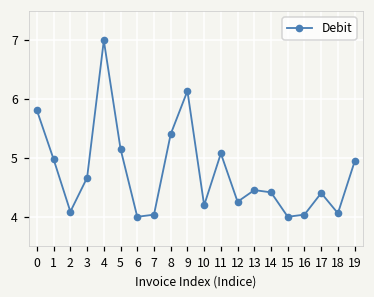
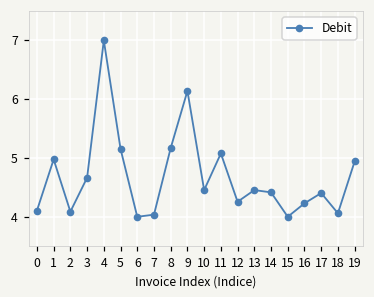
0: 5.8 -> 4.1
8: 5.4 -> 5.2
10: 4.2 -> 4.5
16: 4.0 -> 4.2
